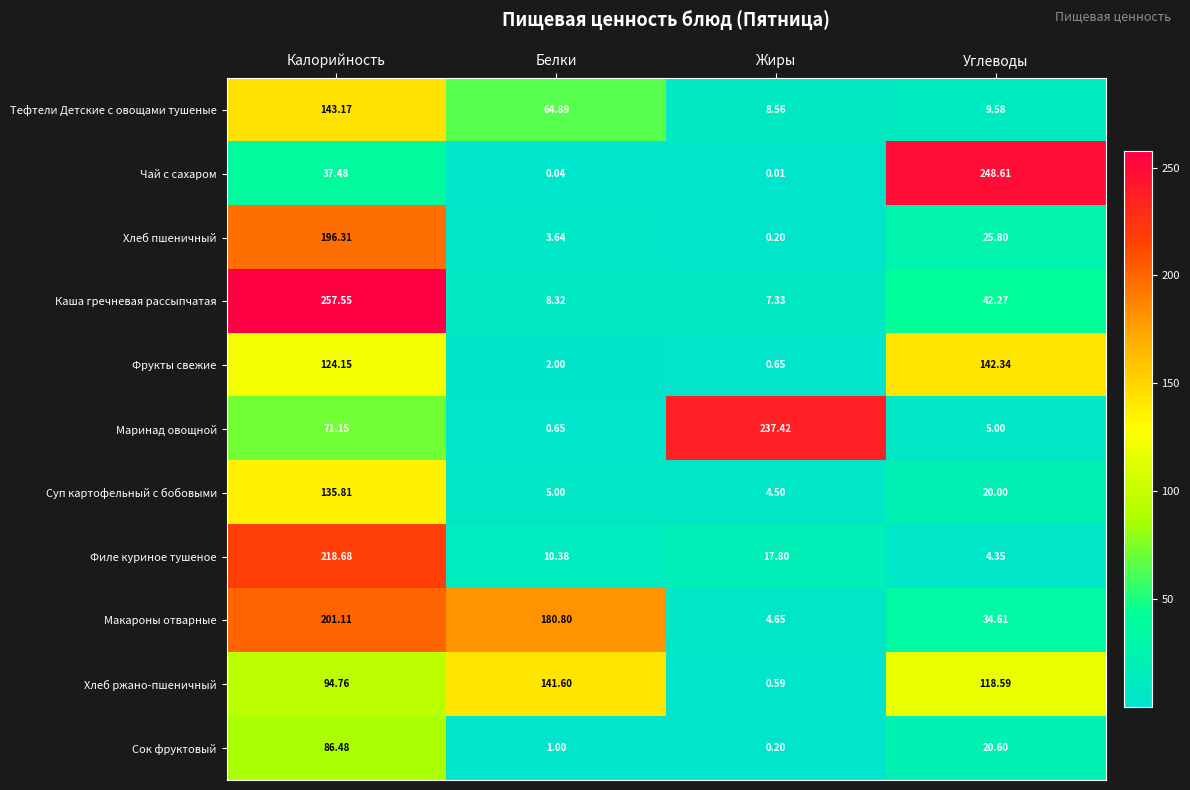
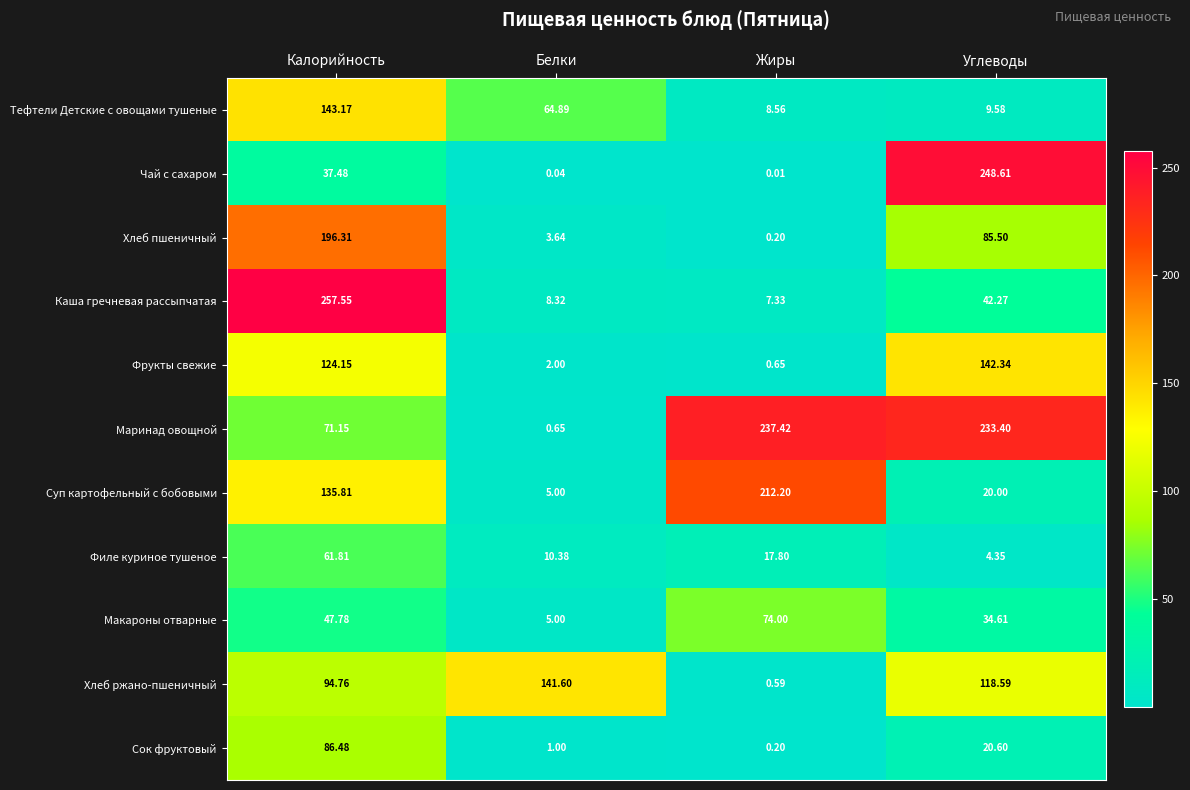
Хлеб пшеничный, Углеводы: 25.80 -> 85.50
Маринад овощной, Углеводы: 5.00 -> 233.40
Суп картофельный с бобовыми, Жиры: 4.50 -> 212.20
Филе куриное тушеное, Калорийность: 218.68 -> 61.81
Макароны отварные, Калорийность: 201.11 -> 47.78
Макароны отварные, Белки: 180.80 -> 5.00
Макароны отварные, Жиры: 4.65 -> 74.00
